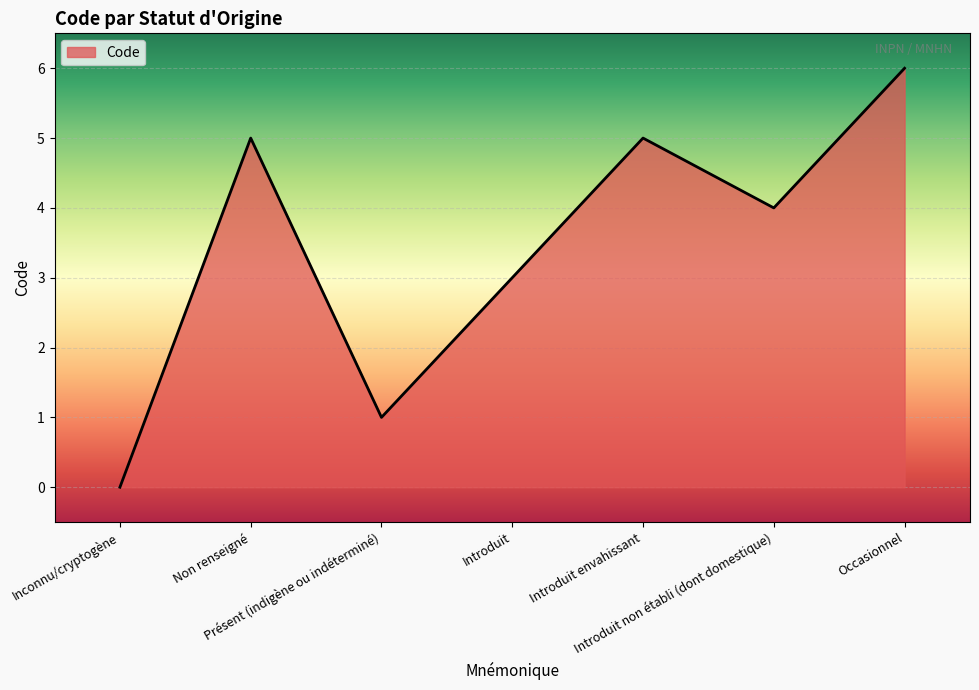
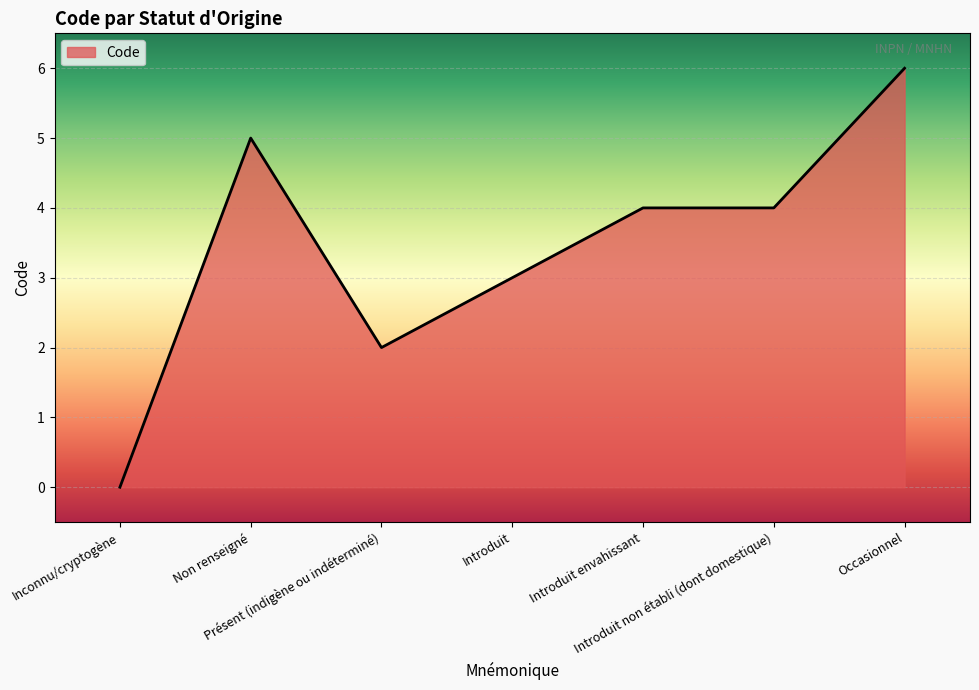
Présent (indigène ou indéterminé): 1 -> 2
Introduit envahissant: 5 -> 4
